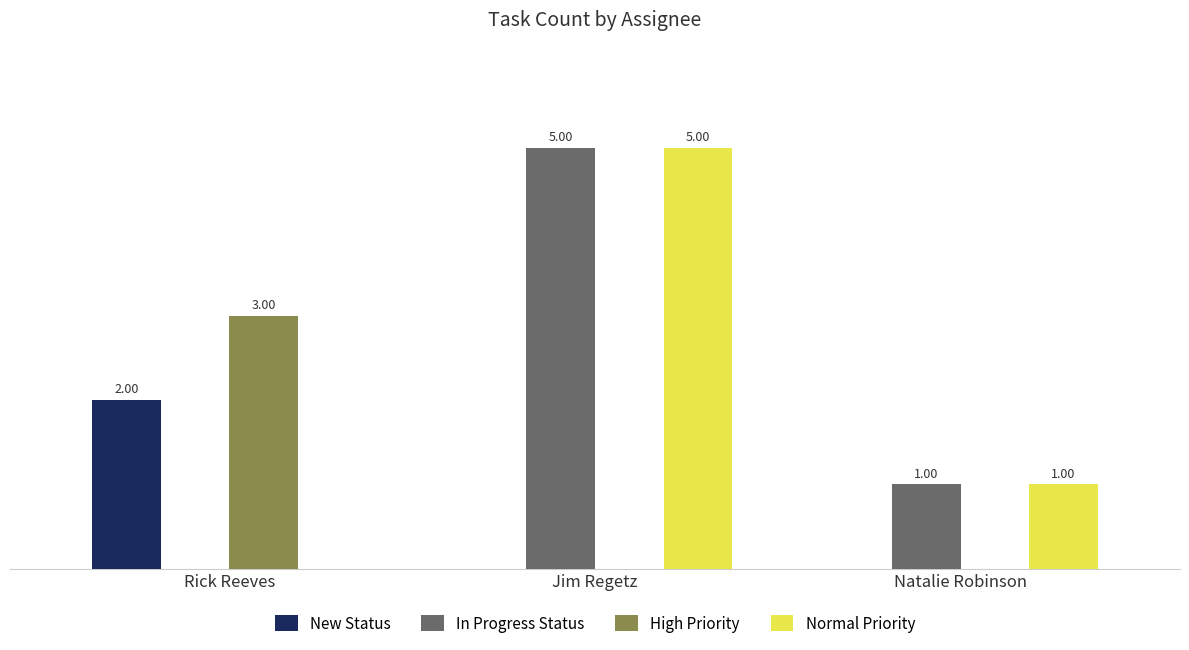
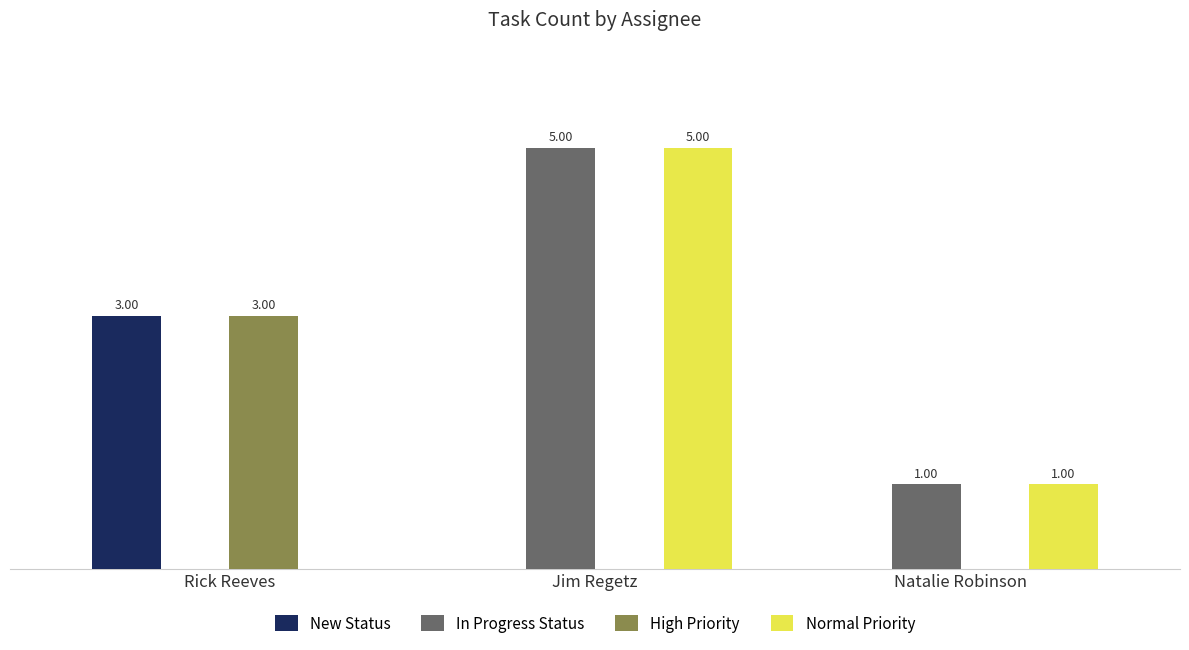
New Status, Rick Reeves: 2.00 -> 3.00
